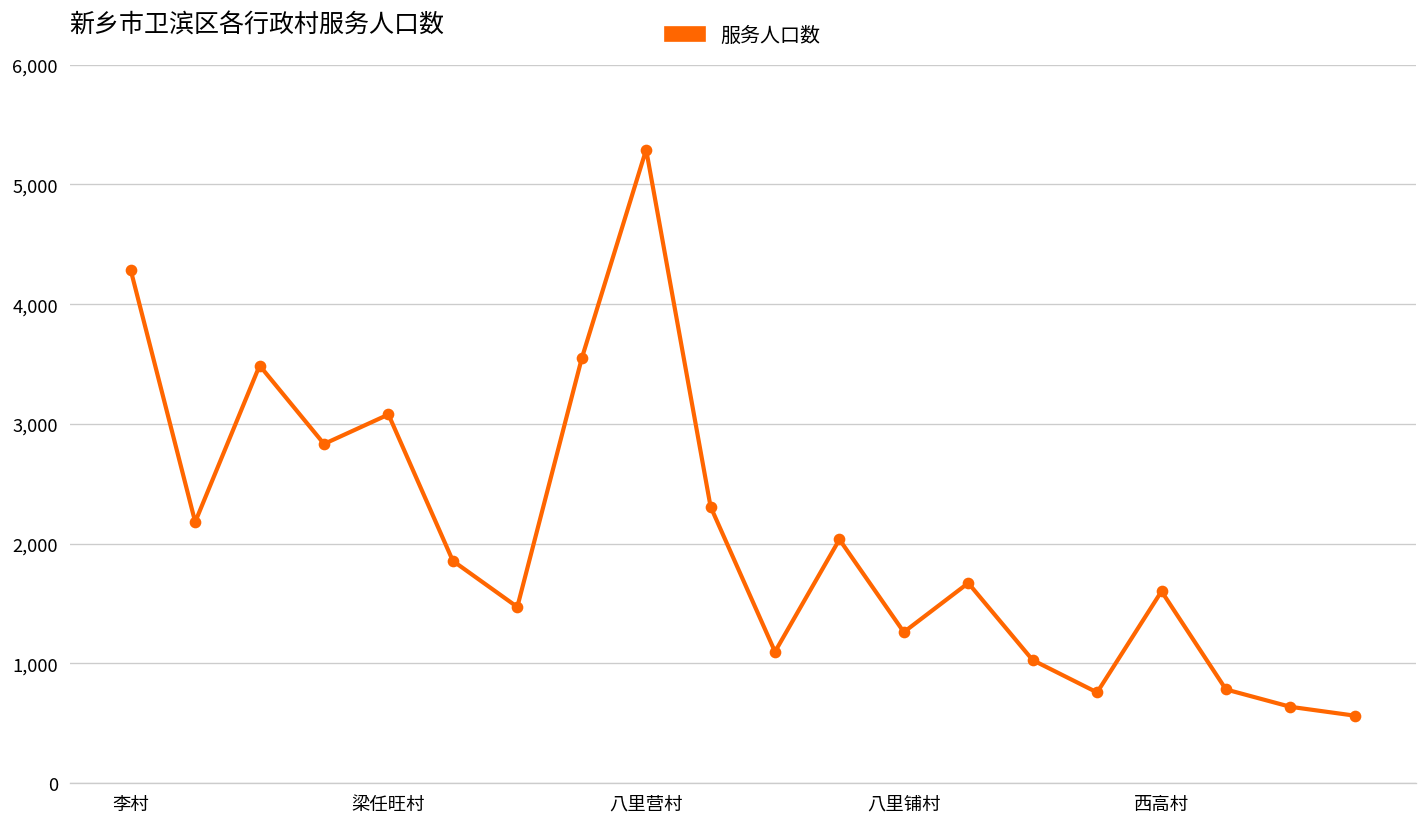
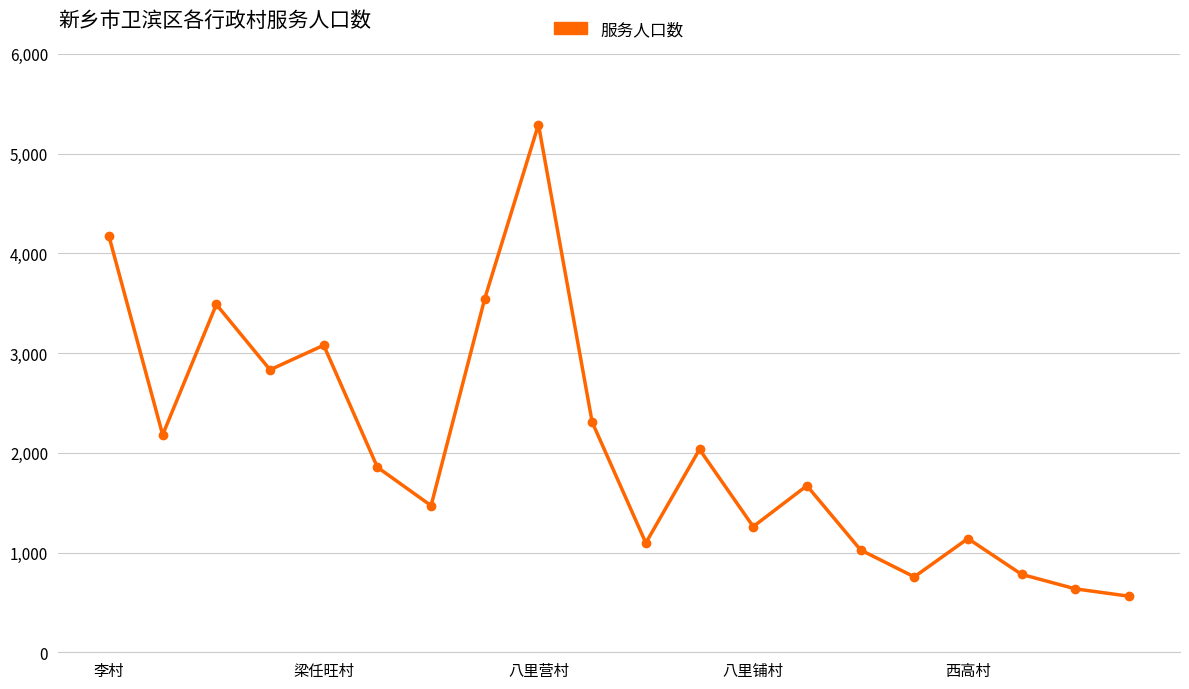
李村: 4,300 -> 4,200
西高村: 1,600 -> 1,100
